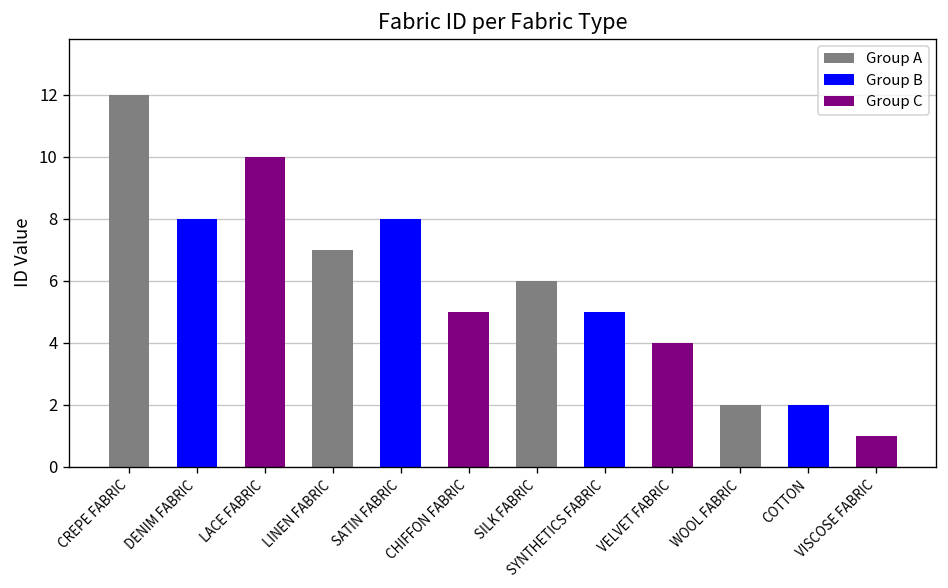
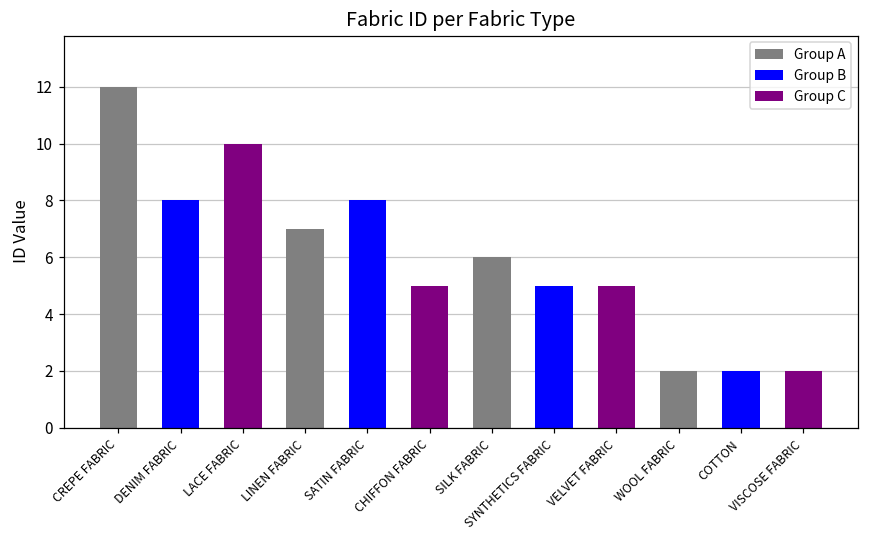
VELVET FABRIC: 4 -> 5
VISCOSE FABRIC: 1 -> 2
